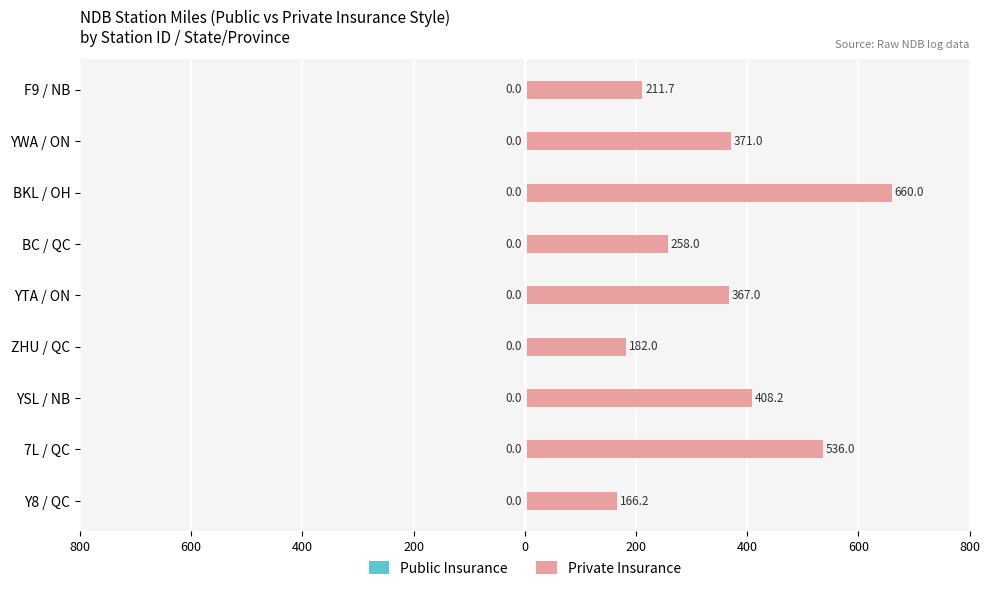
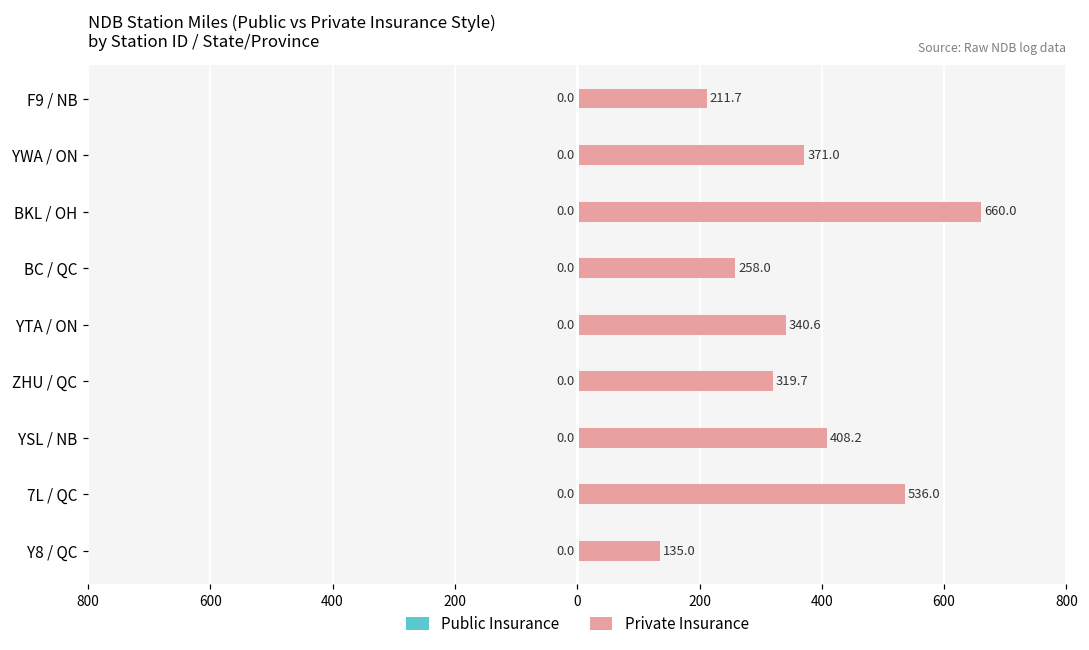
Private Insurance, YTA / ON: 367.0 -> 340.6
Private Insurance, ZHU / QC: 182.0 -> 319.7
Private Insurance, Y8 / QC: 166.2 -> 135.0
